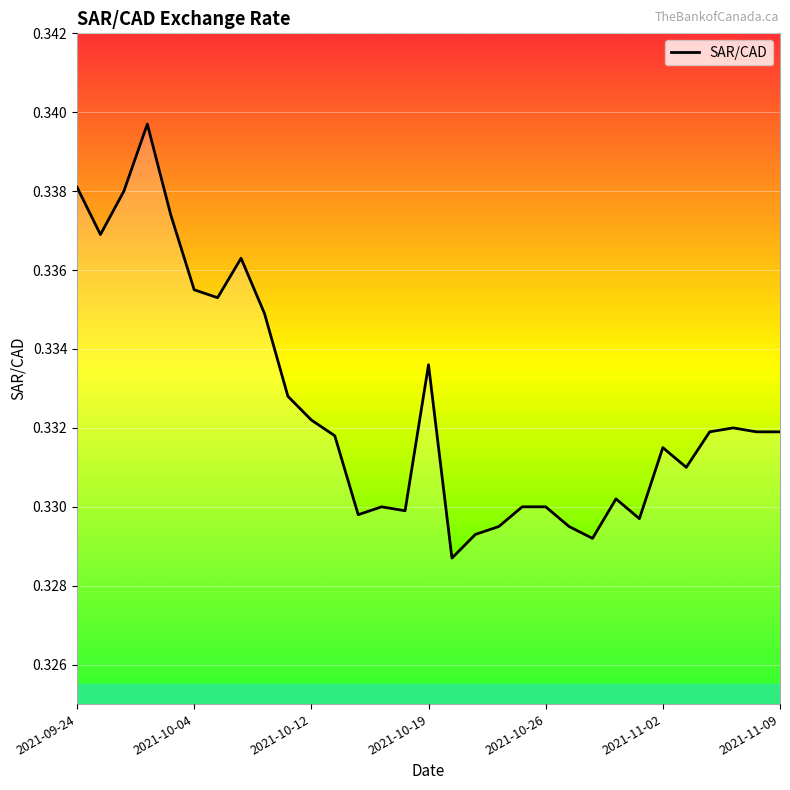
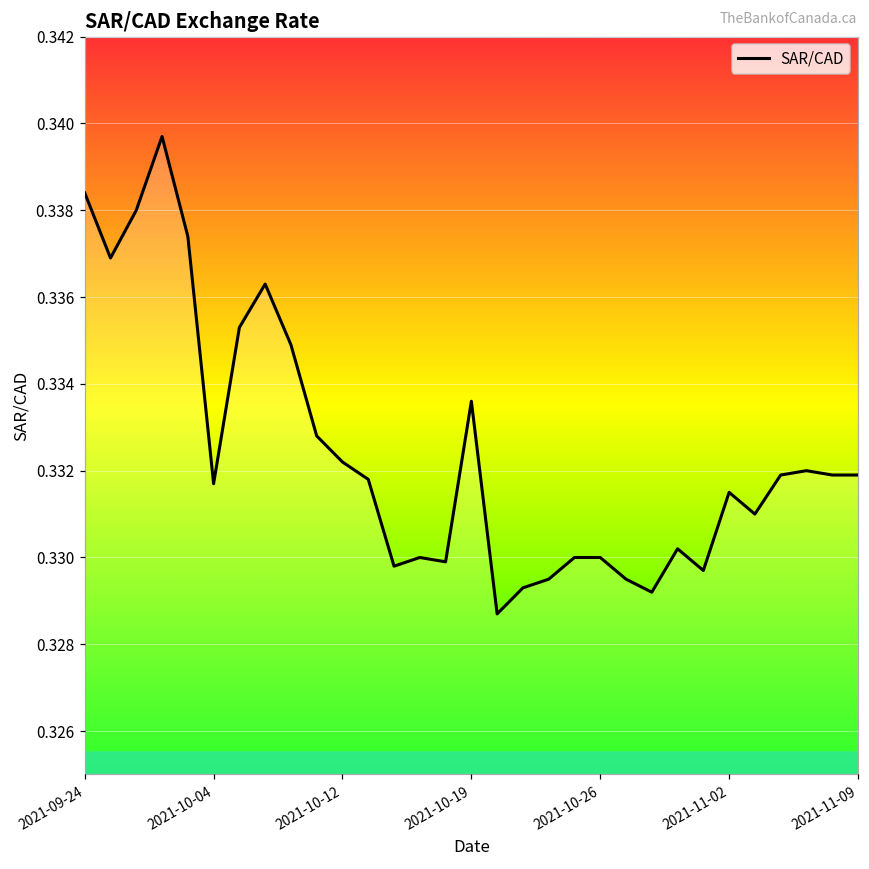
2021-09-24: 0.3381 -> 0.3384
2021-10-04: 0.3355 -> 0.3317
